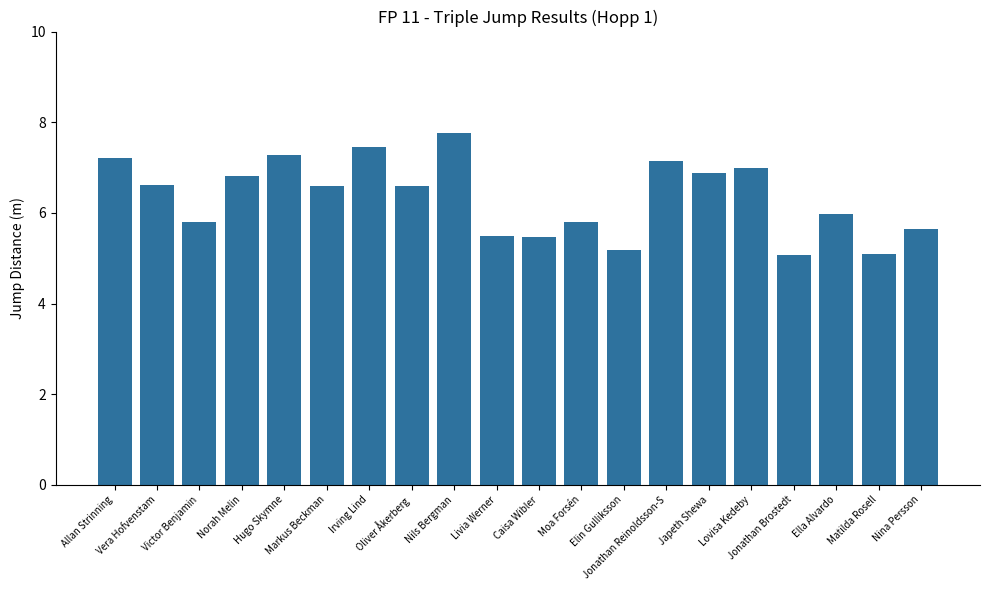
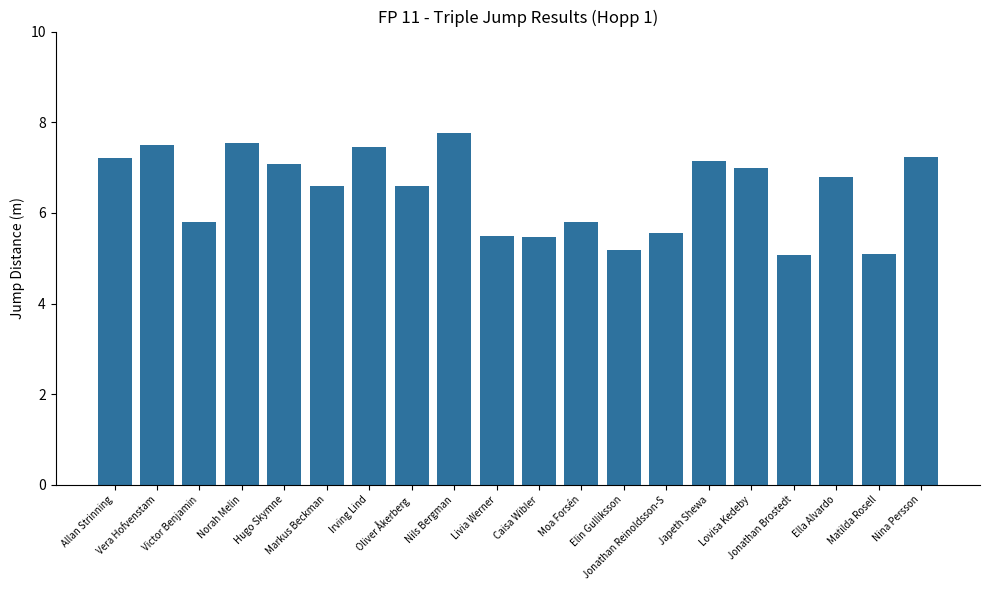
Vera Hofvenstam: 6.6 -> 7.5
Norah Melin: 6.8 -> 7.5
Hugo Skymne: 7.3 -> 7.1
Jonathan Reinoldsson-S: 7.2 -> 5.6
Japeth Shewa: 6.9 -> 7.1
Ella Alvardo: 6.0 -> 6.8
Nina Persson: 5.6 -> 7.2
